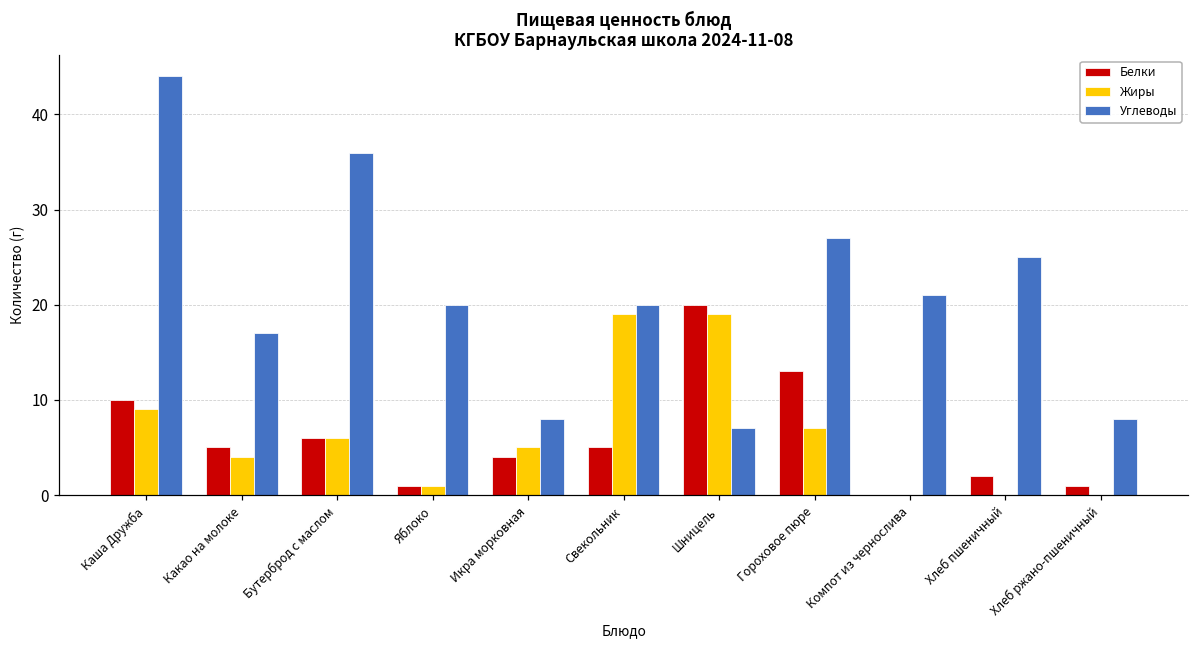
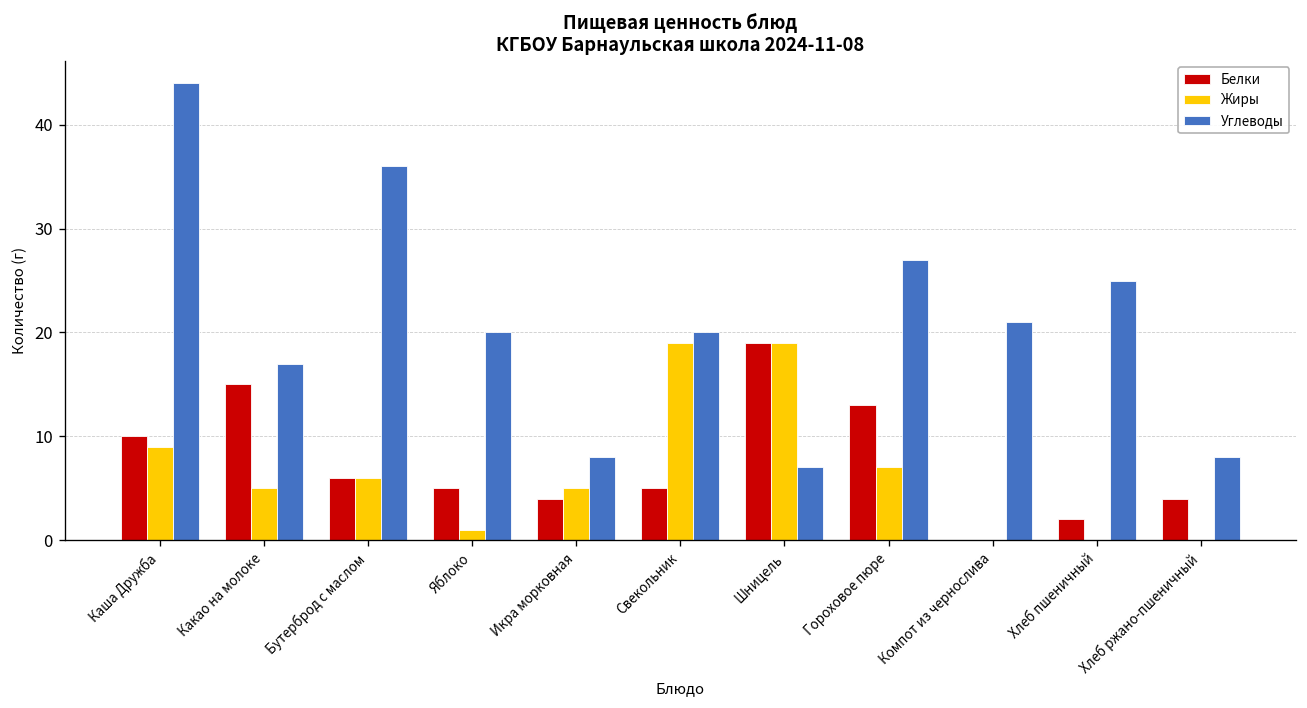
Белки, Какао на молоке: 5 -> 15
Жиры, Какао на молоке: 4 -> 5
Белки, Яблоко: 1 -> 5
Белки, Шницель: 20 -> 19
Белки, Хлеб ржано-пшеничный: 1 -> 4
